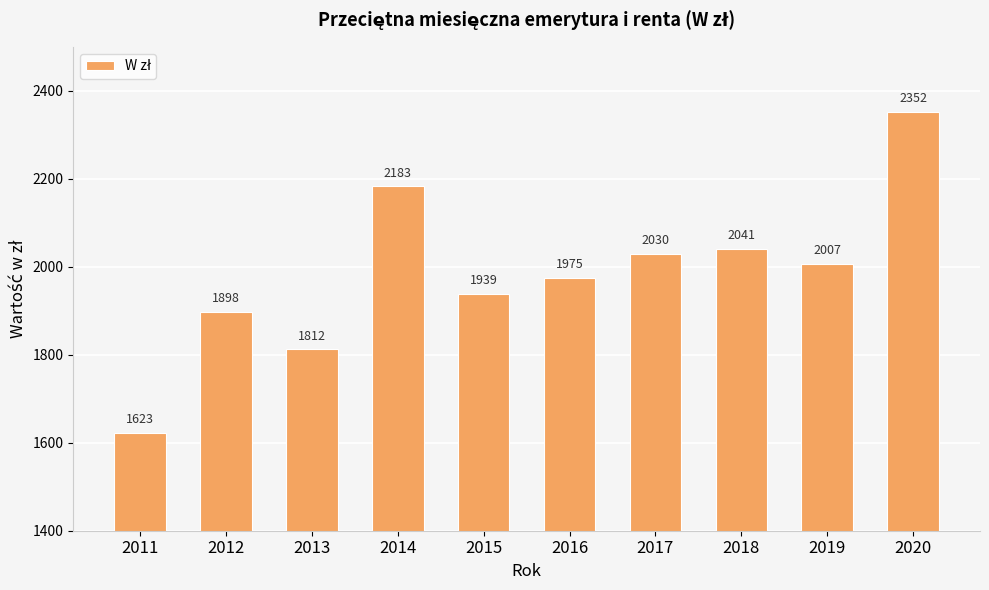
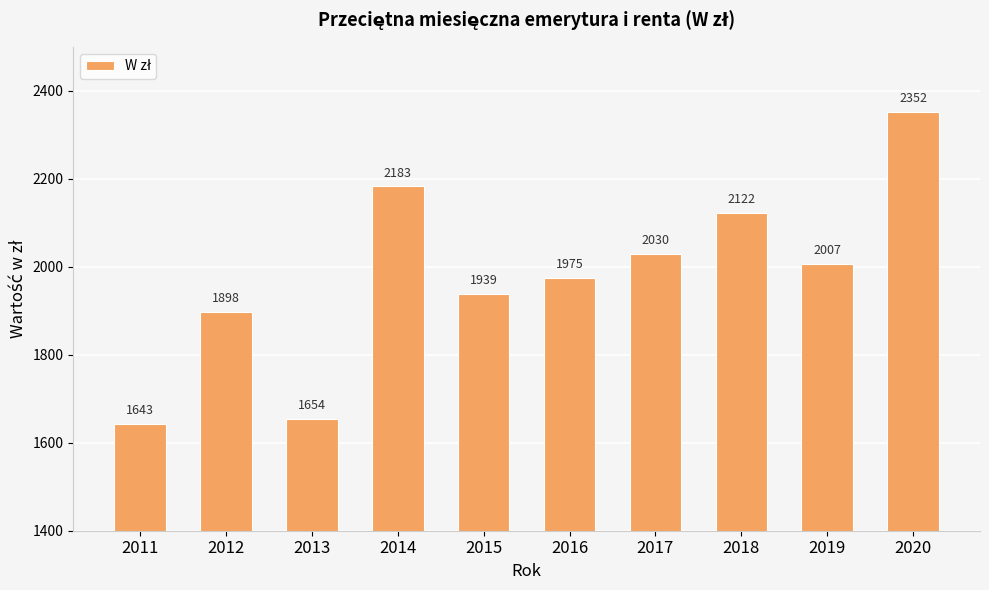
2011: 1623 -> 1643
2013: 1812 -> 1654
2018: 2041 -> 2122
